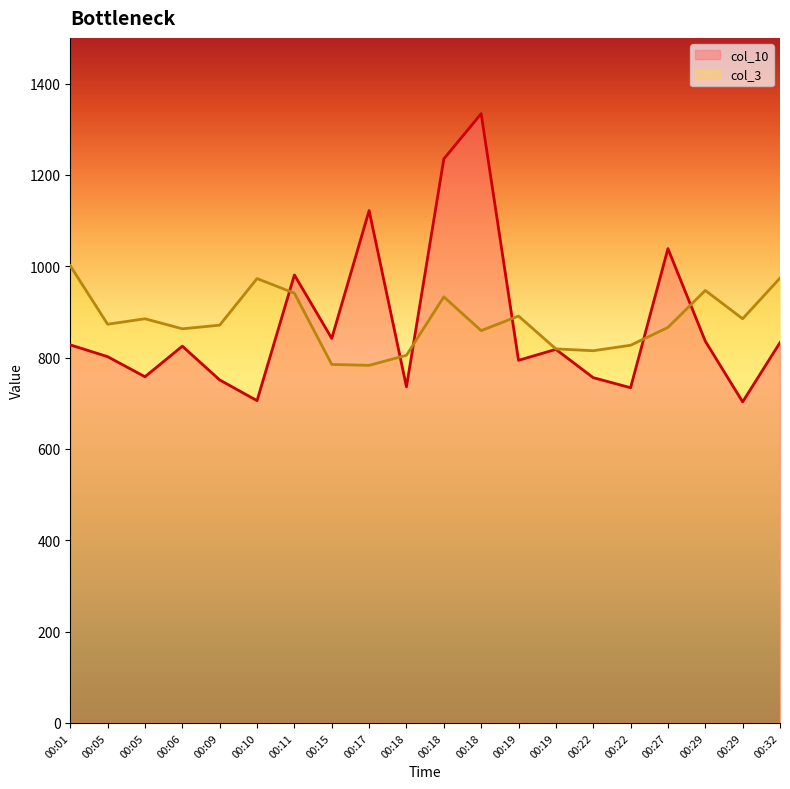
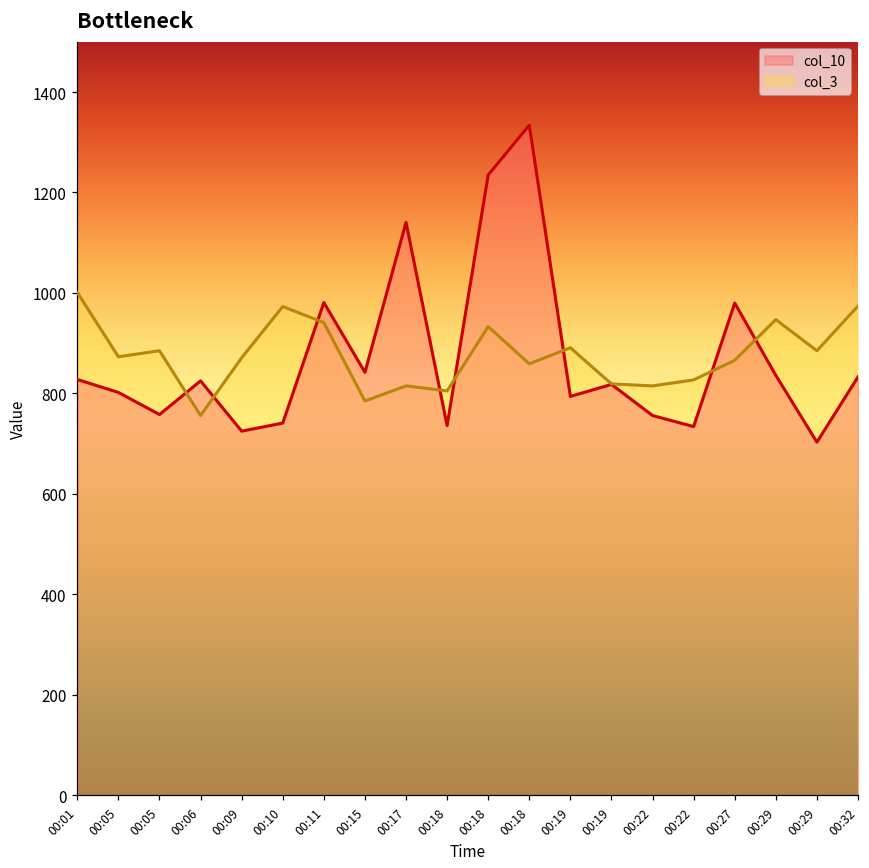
col_3, 00:06: 860 -> 760
col_10, 00:09: 750 -> 720
col_10, 00:10: 710 -> 740
col_10, 00:17: 1120 -> 1140
col_3, 00:17: 780 -> 820
col_10, 00:27: 1040 -> 980
